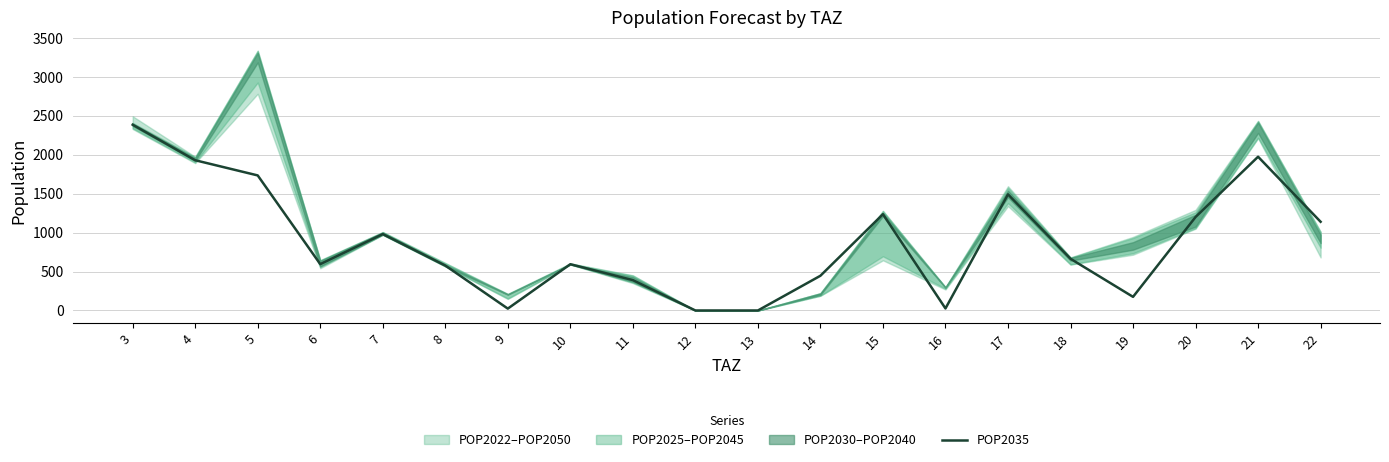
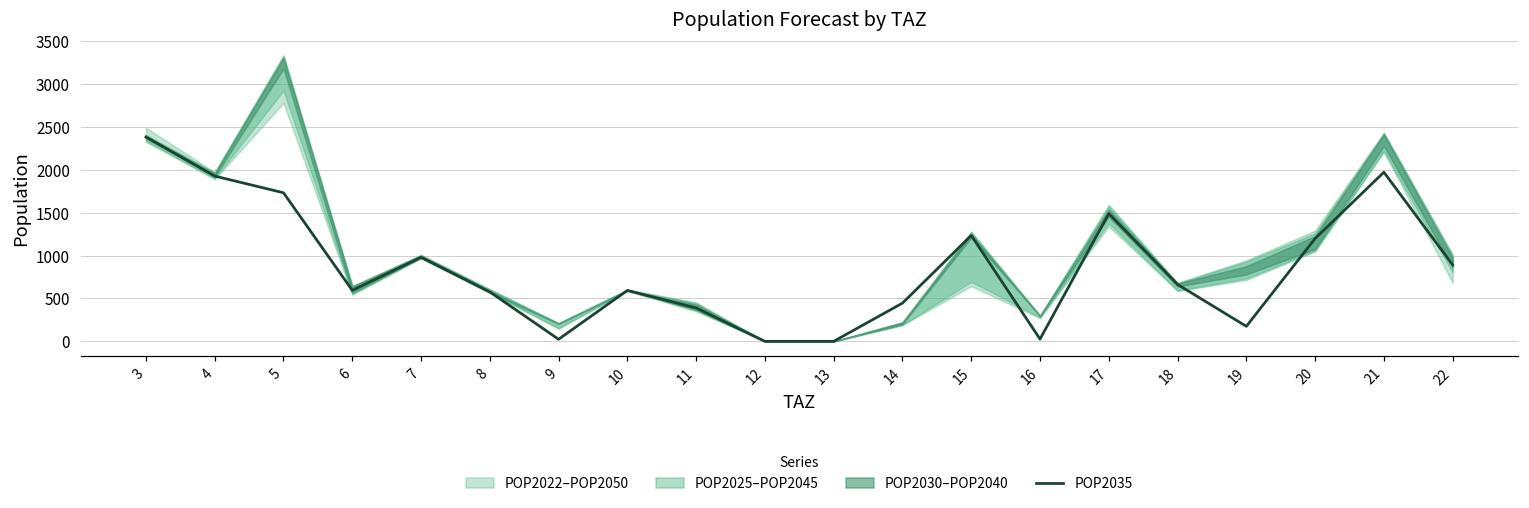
POP2035, 22: 1100 -> 900
